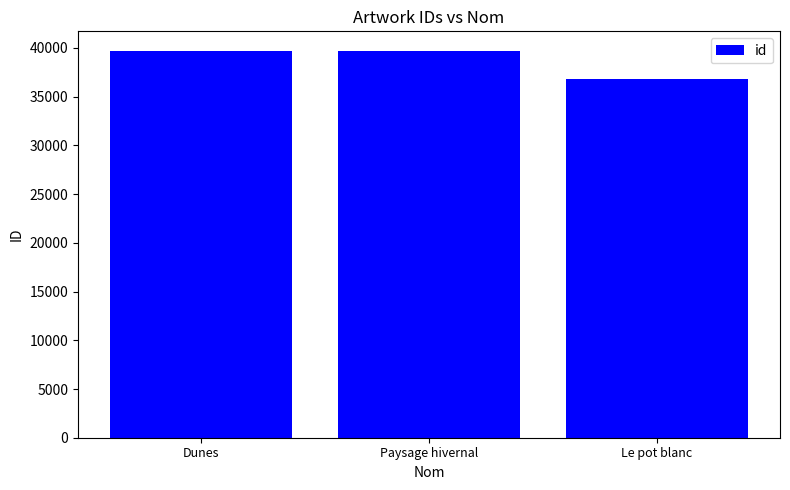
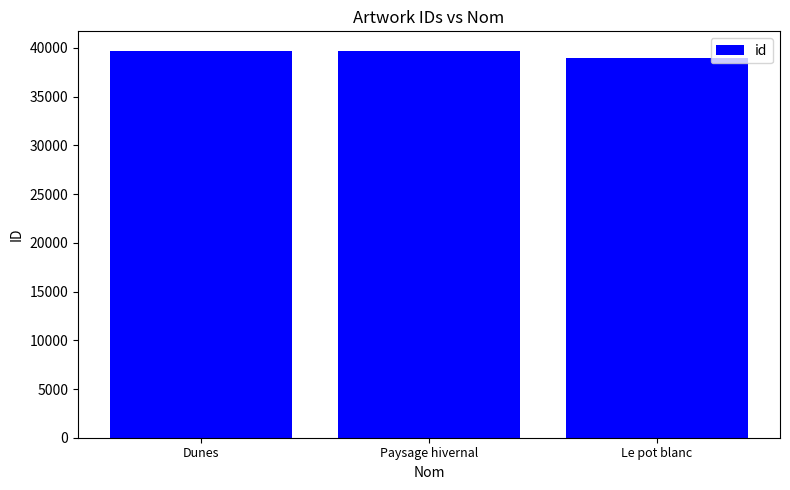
Le pot blanc: 37000 -> 39000
